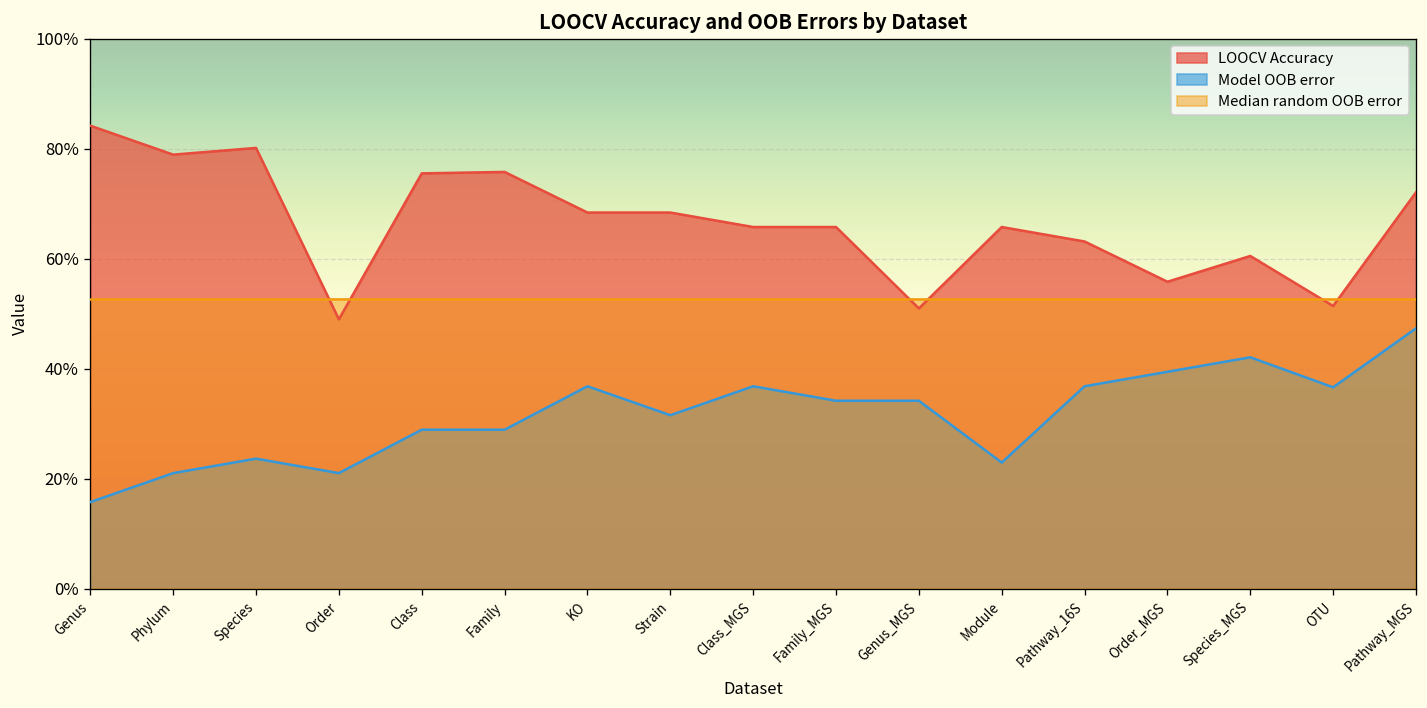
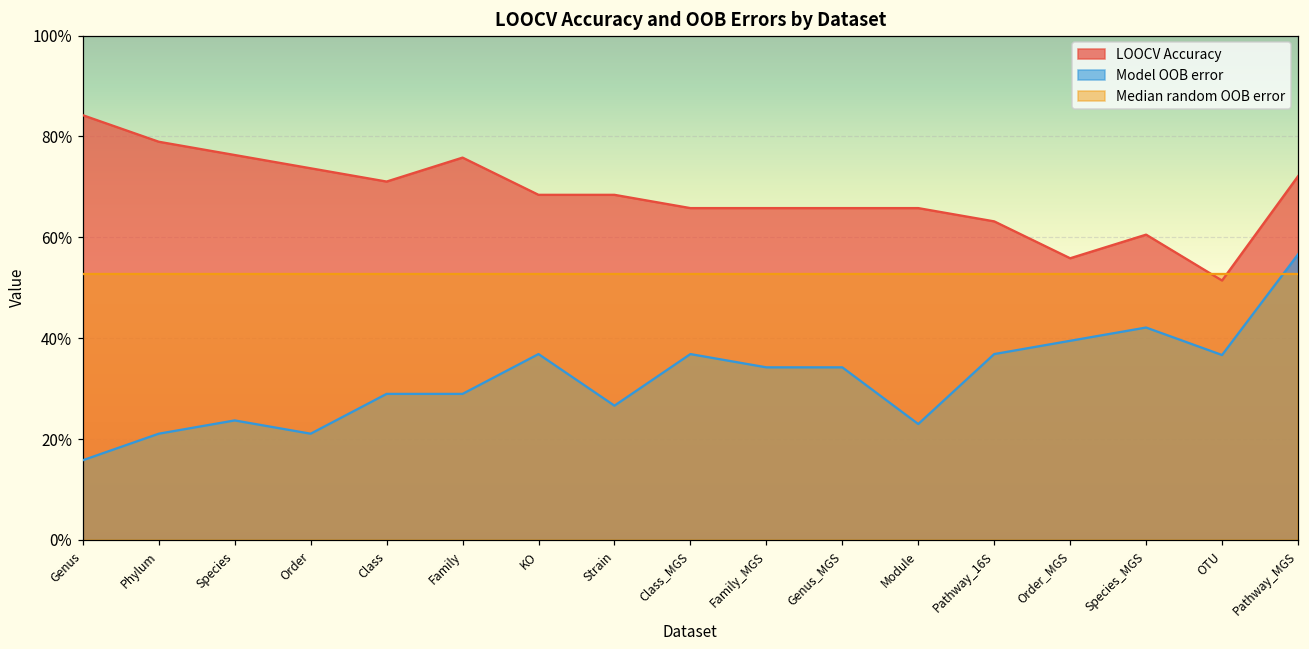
LOOCV Accuracy, Species: 80% -> 76%
LOOCV Accuracy, Order: 49% -> 74%
LOOCV Accuracy, Class: 76% -> 71%
Model OOB error, Strain: 32% -> 27%
LOOCV Accuracy, Genus_MGS: 51% -> 66%
Model OOB error, Pathway_MGS: 47% -> 57%
